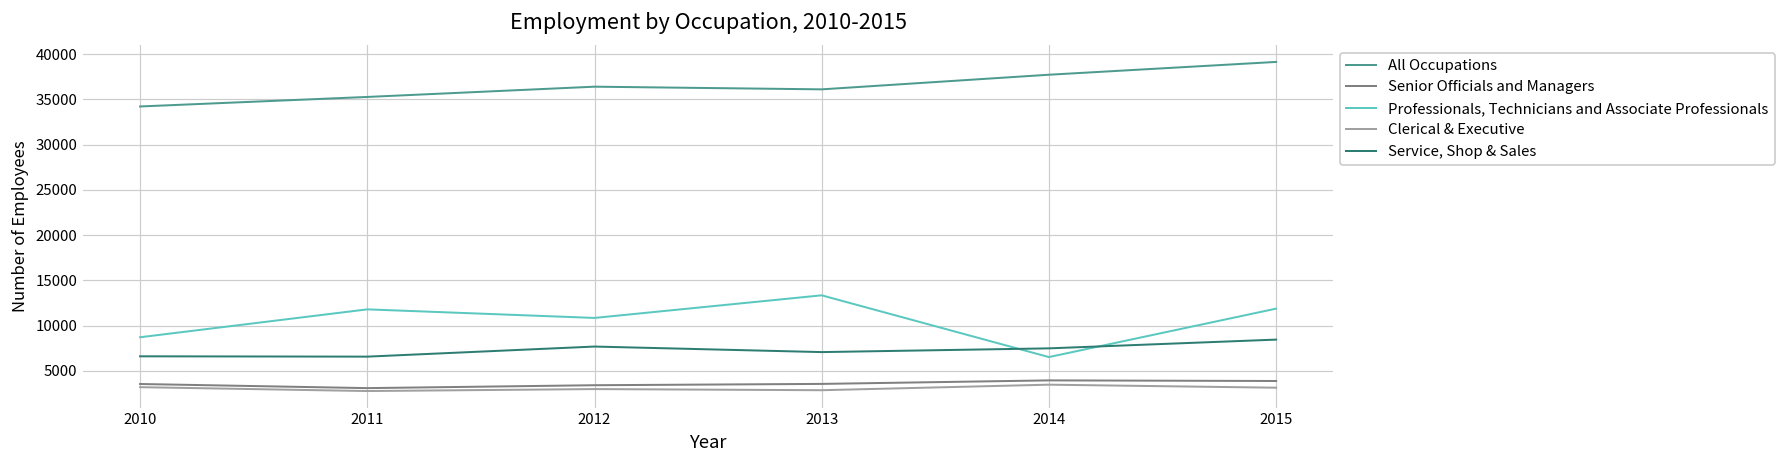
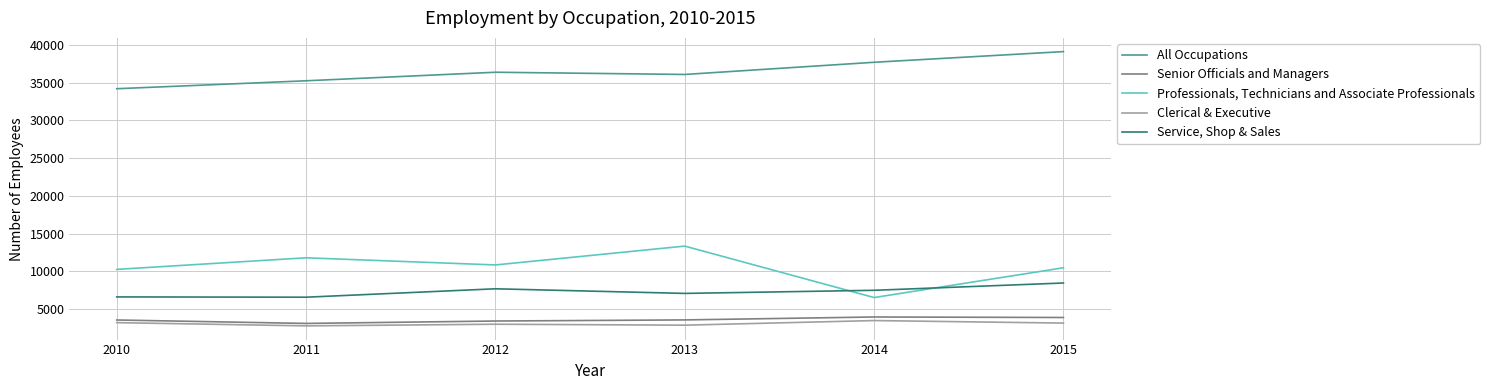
Professionals, Technicians and Associate Professionals, 2010: 9000 -> 10000
Professionals, Technicians and Associate Professionals, 2015: 12000 -> 10000
